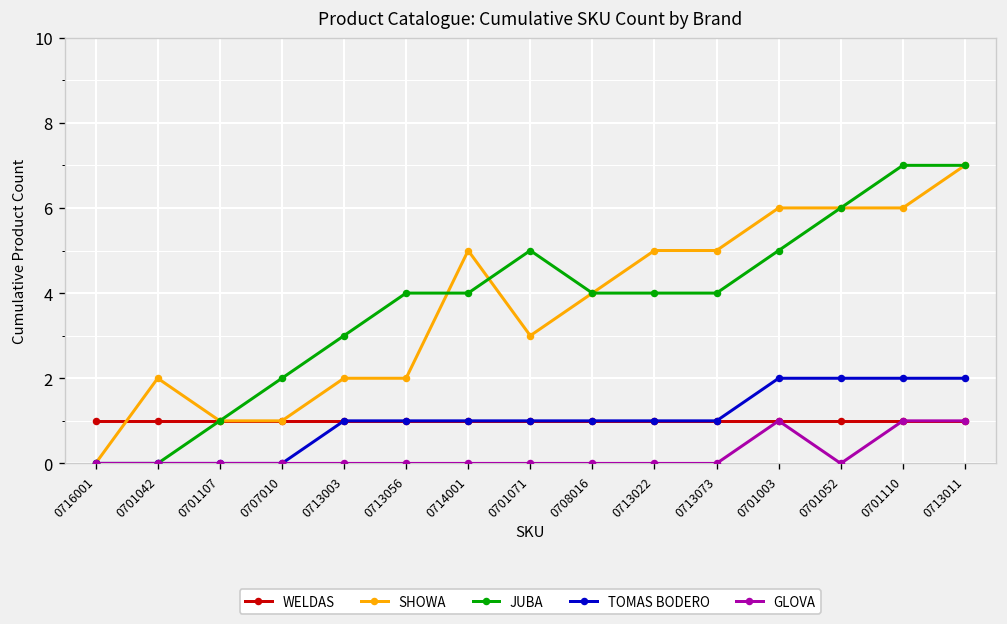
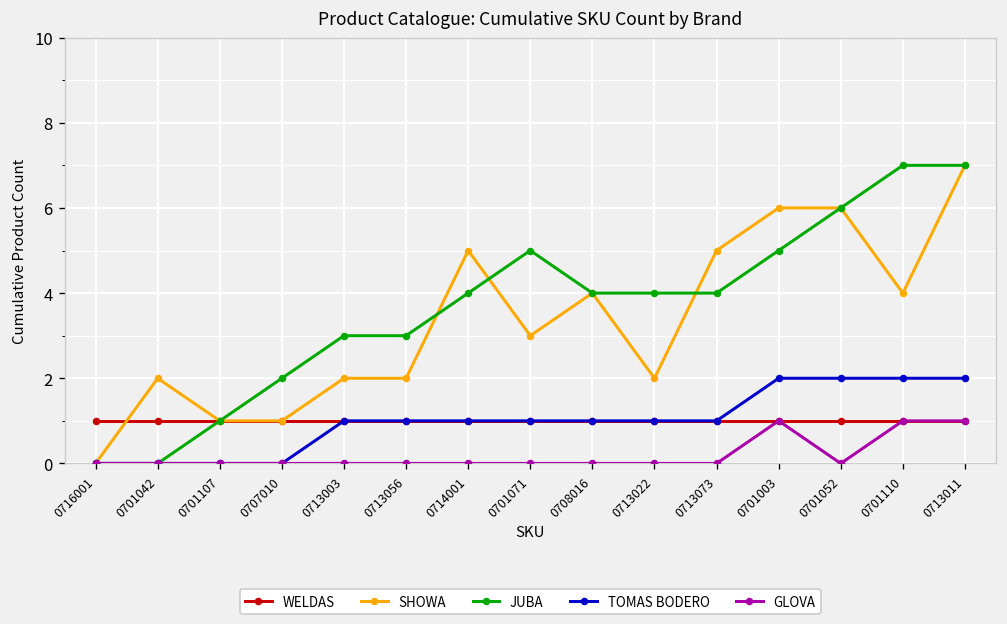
JUBA, 0713056: 4 -> 3
SHOWA, 0713022: 5 -> 2
SHOWA, 0701110: 6 -> 4
